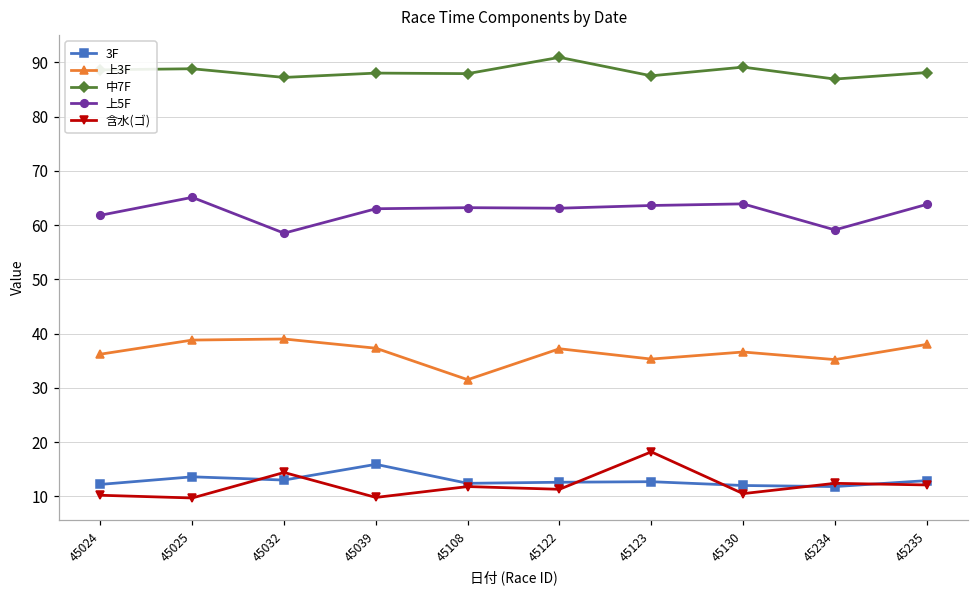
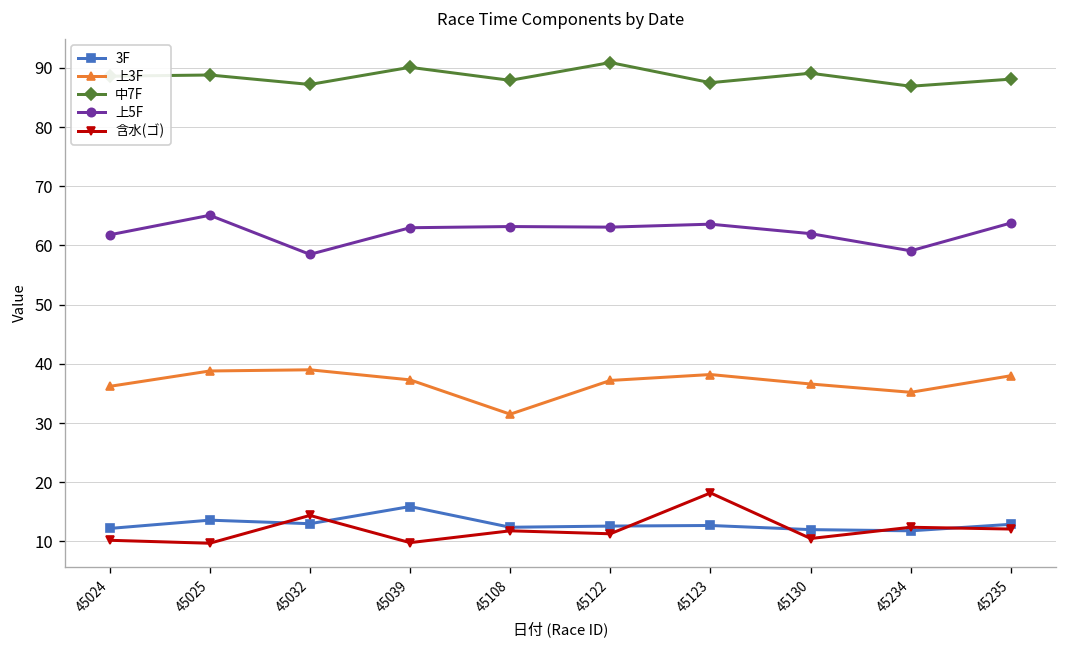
中7F, 45039: 88 -> 90
上3F, 45123: 35 -> 38
上5F, 45130: 64 -> 62
